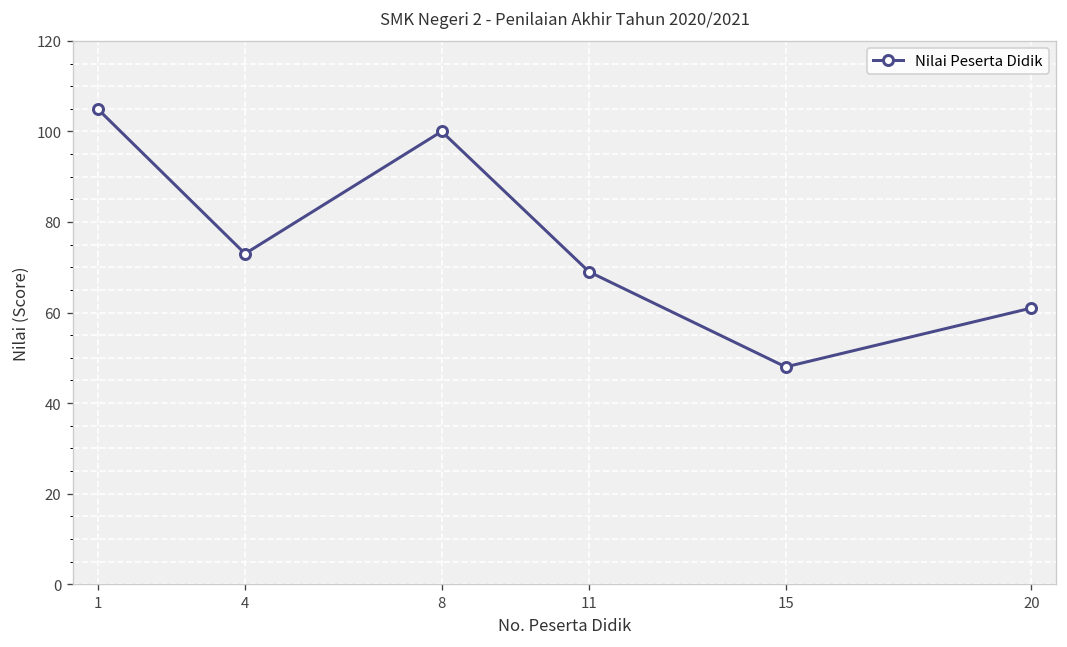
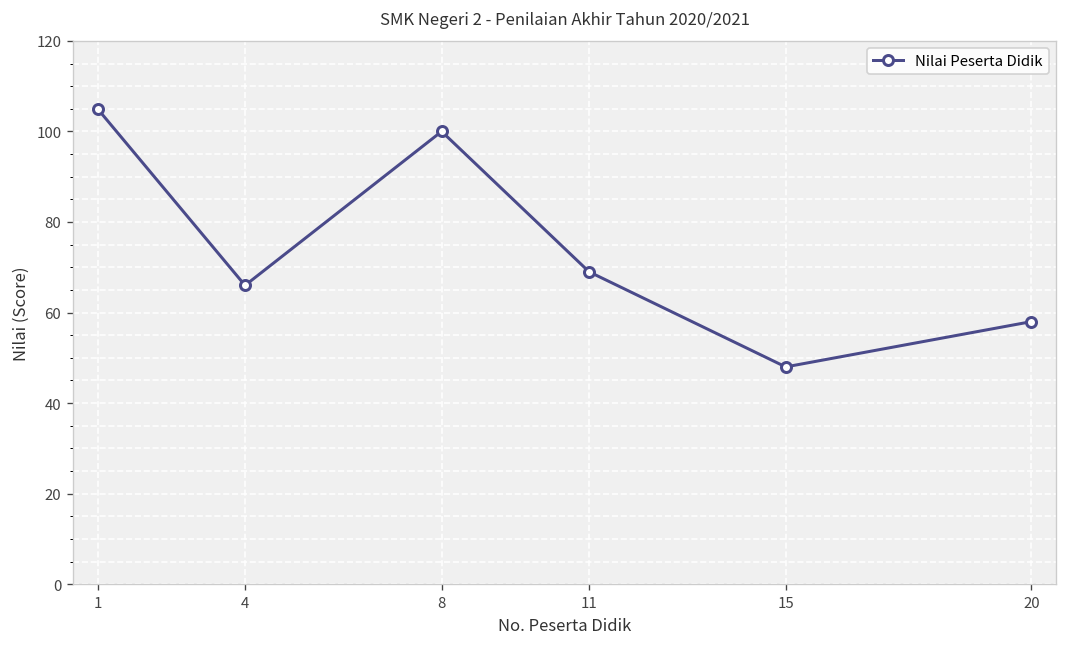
4: 73 -> 66
20: 61 -> 58
